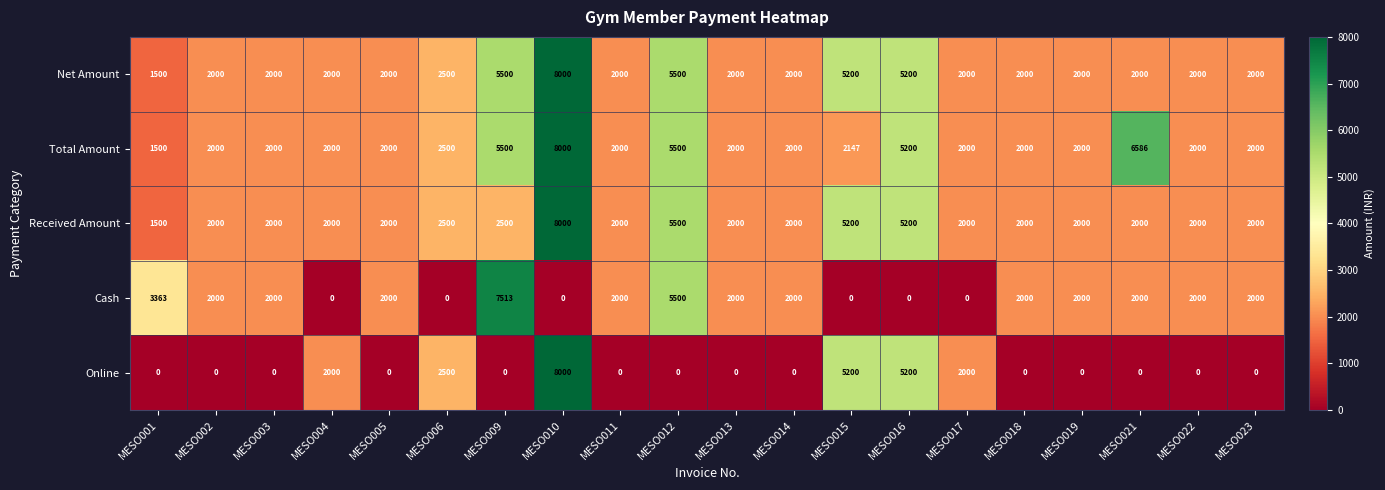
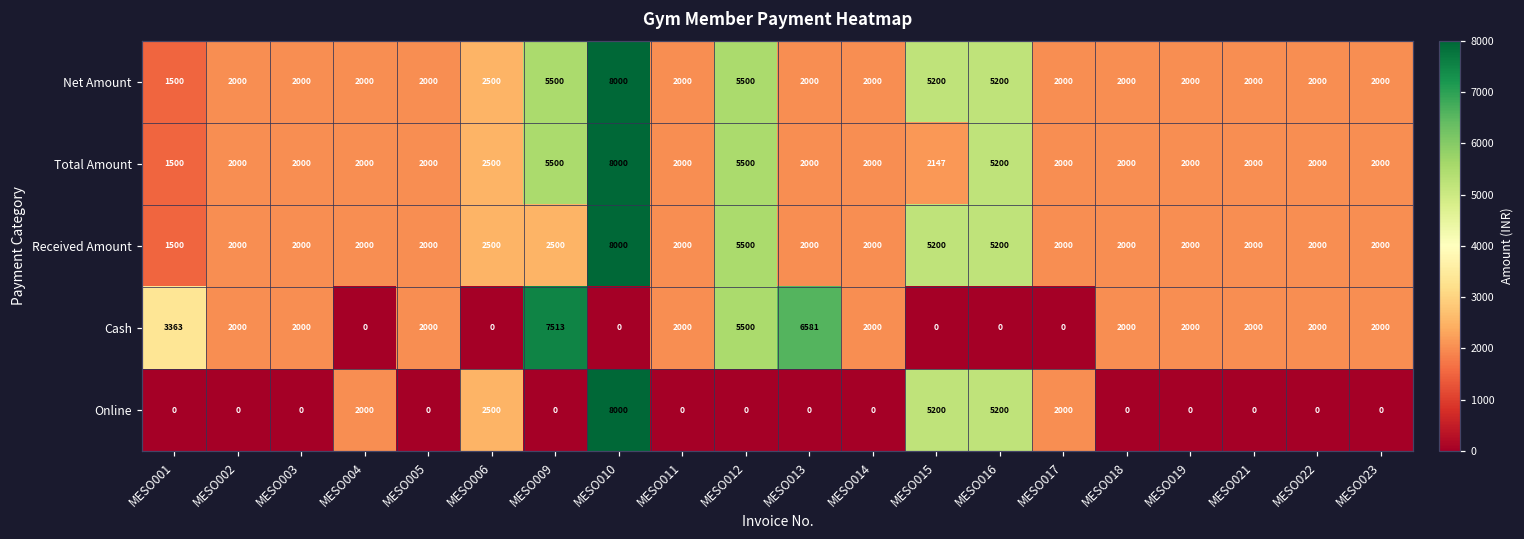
Total Amount, MESO021: 6586 -> 2000
Cash, MESO013: 2000 -> 6581
